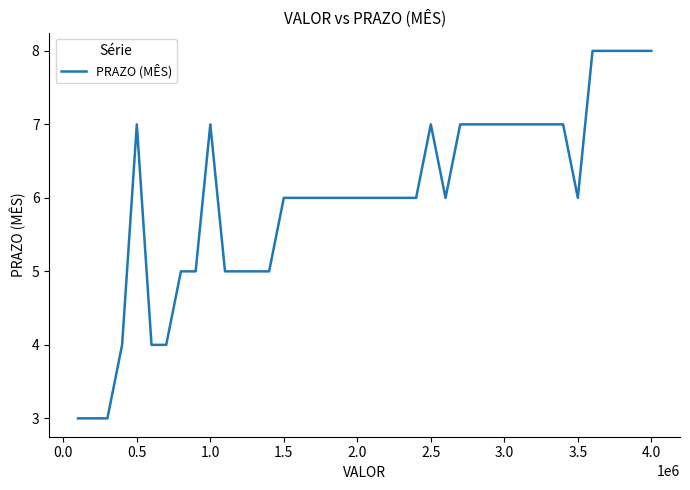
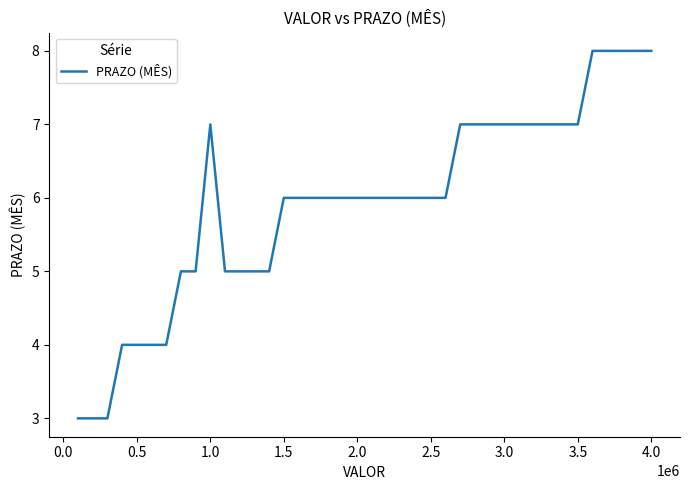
0.5: 7 -> 4
2.5: 7 -> 6
3.5: 6 -> 7
